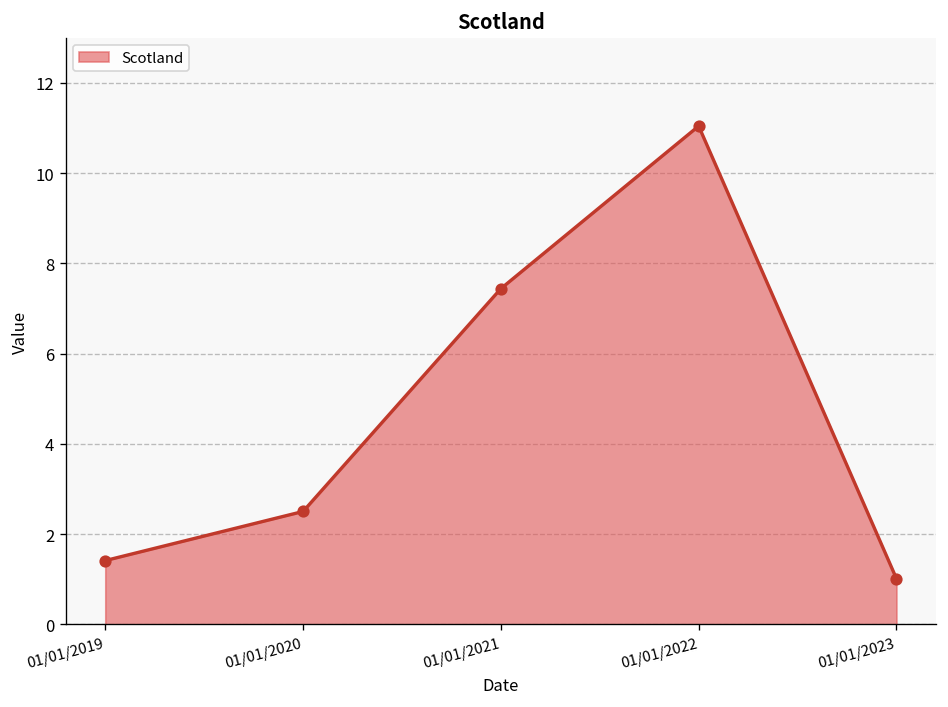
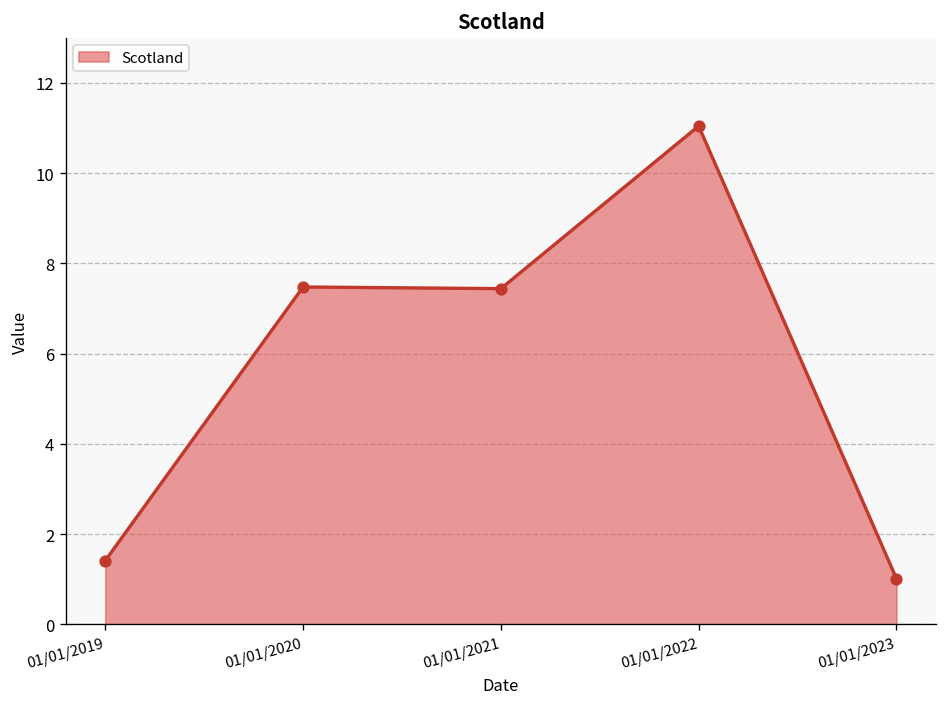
01/01/2020: 2.5 -> 7.5
